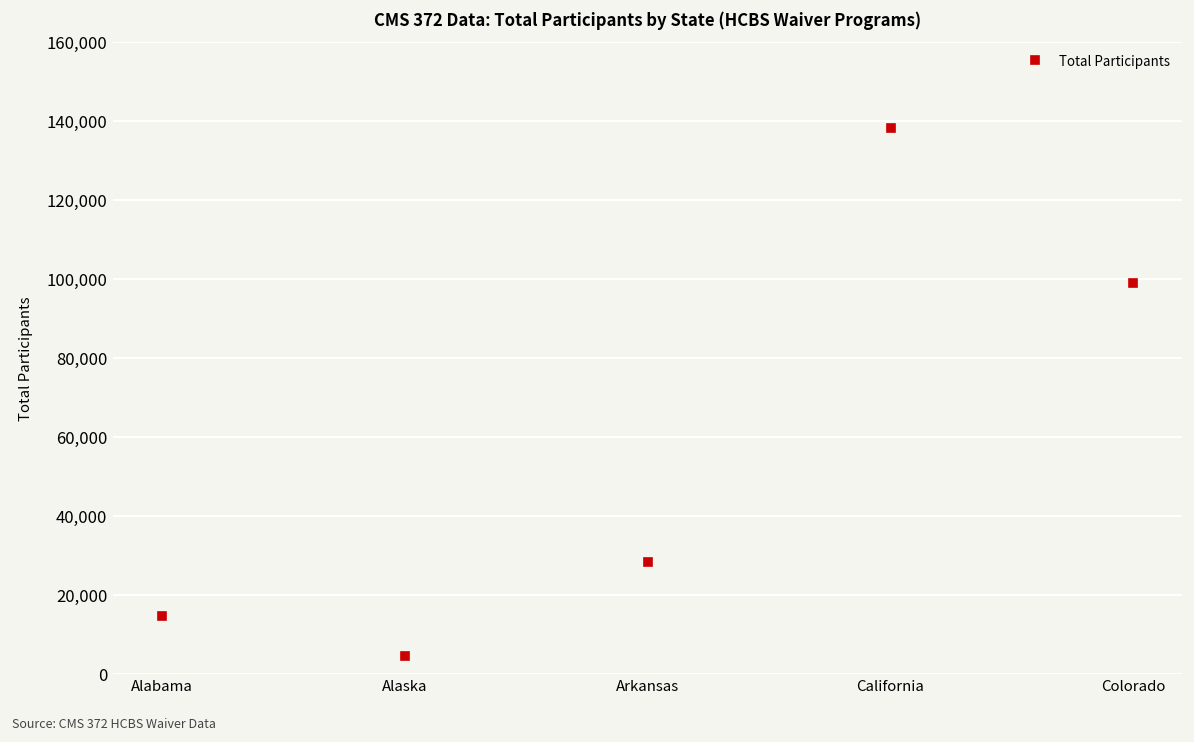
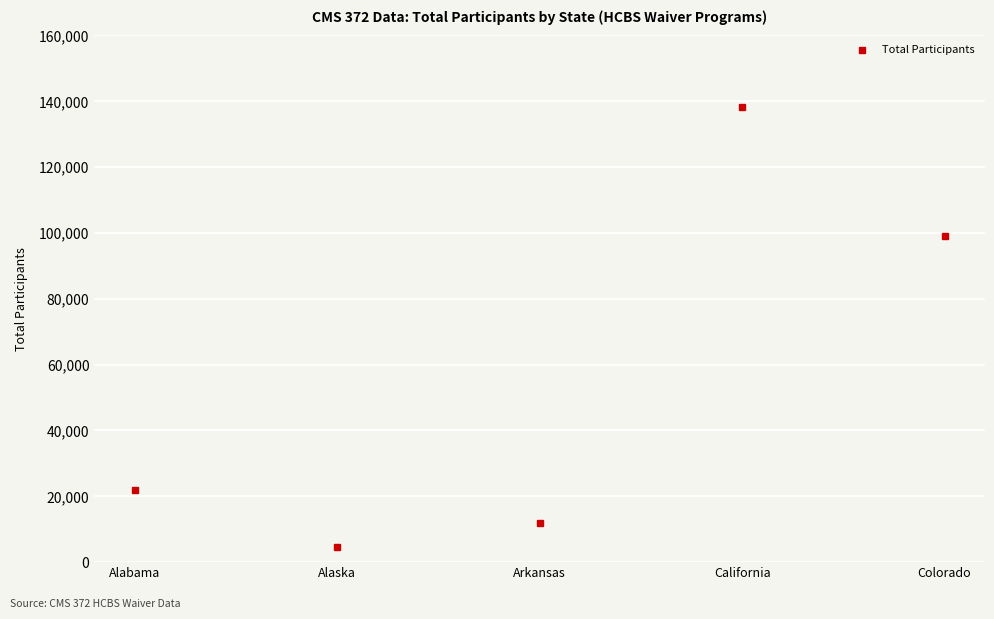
Alabama: 15,000 -> 22,000
Arkansas: 28,000 -> 12,000
